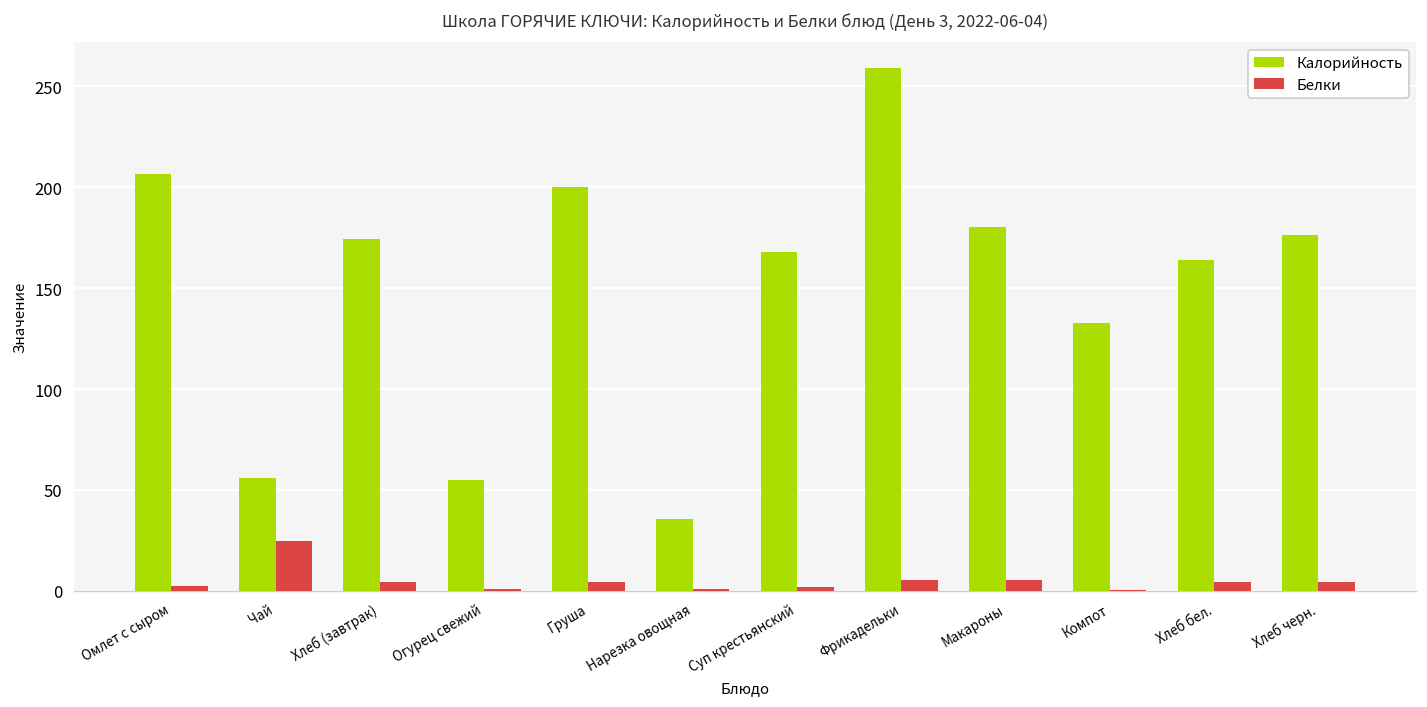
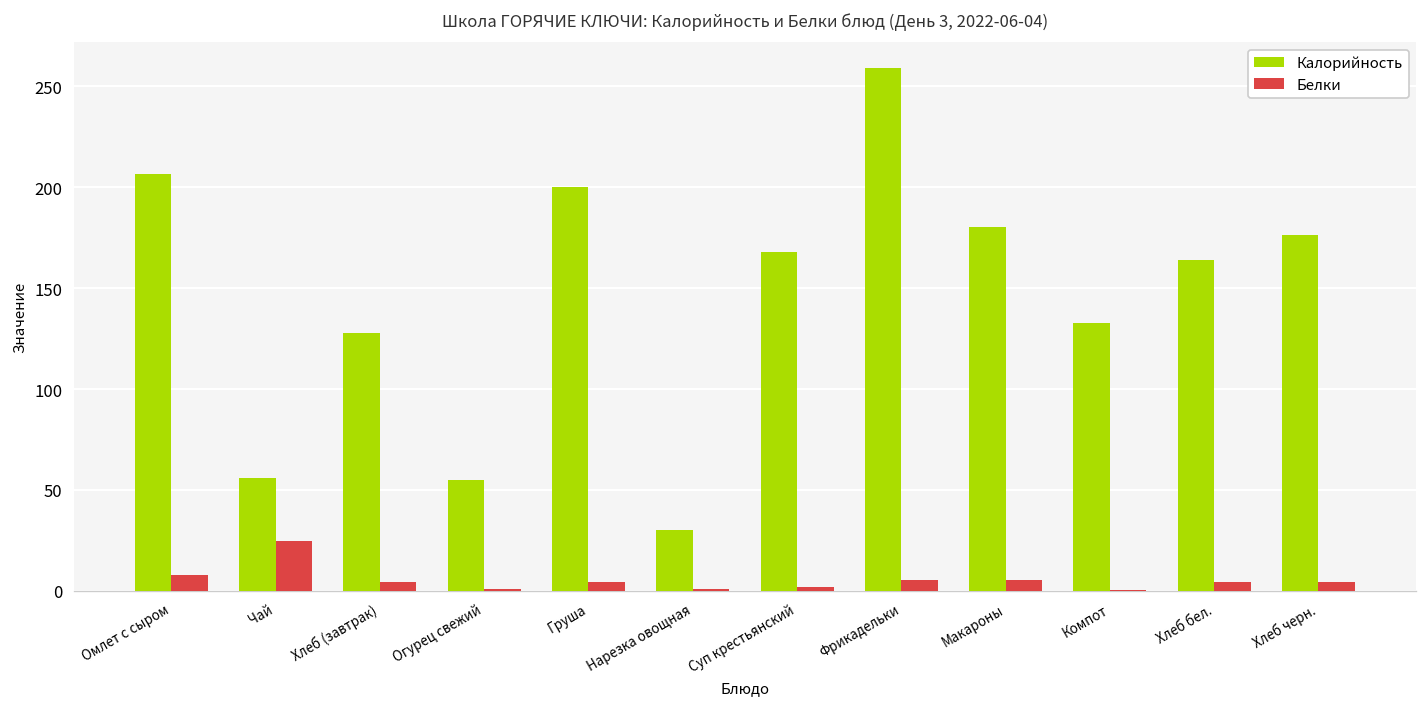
Белки, Омлет с сыром: 3 -> 8
Калорийность, Хлеб (завтрак): 175 -> 128
Калорийность, Нарезка овощная: 36 -> 30
